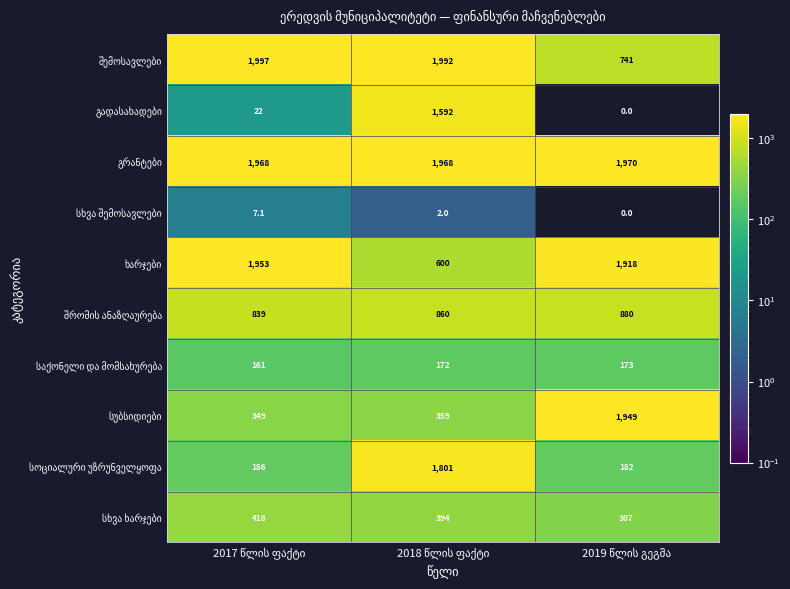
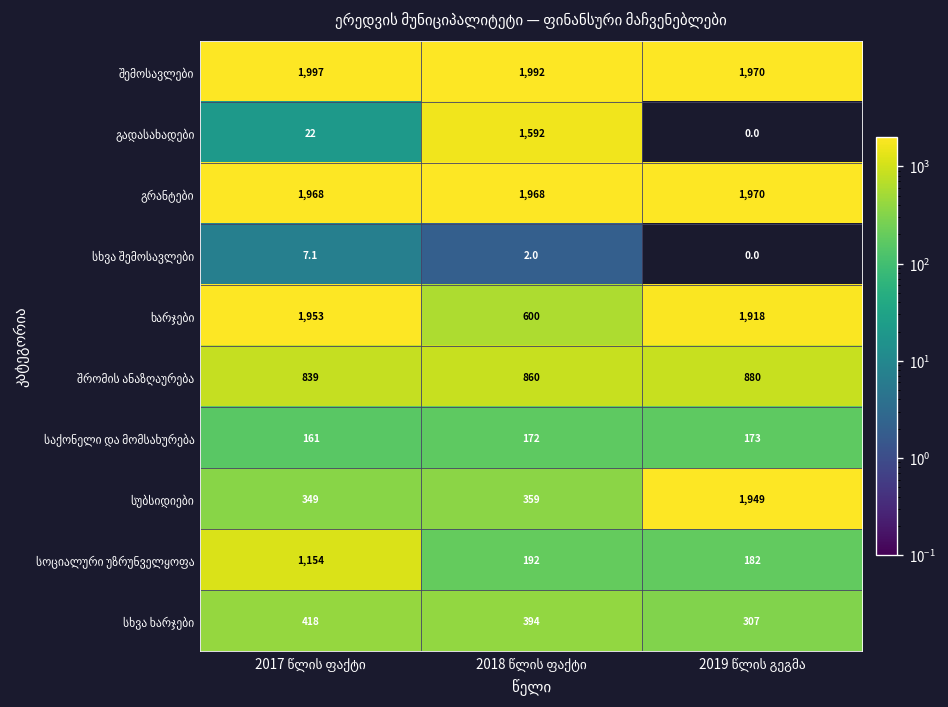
შემოსავლები, 2019 წლის გეგმა: 741 -> 1,970
სოციალური უზრუნველყოფა, 2017 წლის ფაქტი: 186 -> 1,154
სოციალური უზრუნველყოფა, 2018 წლის ფაქტი: 1,801 -> 192
